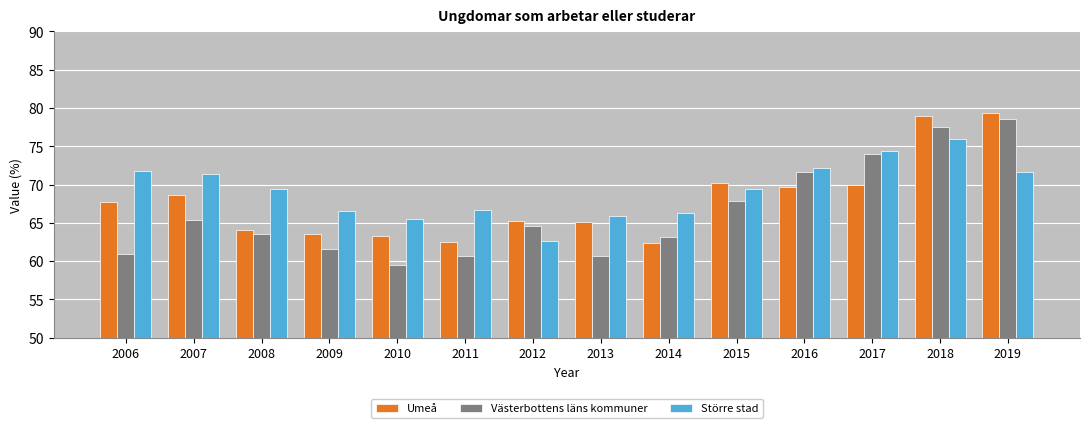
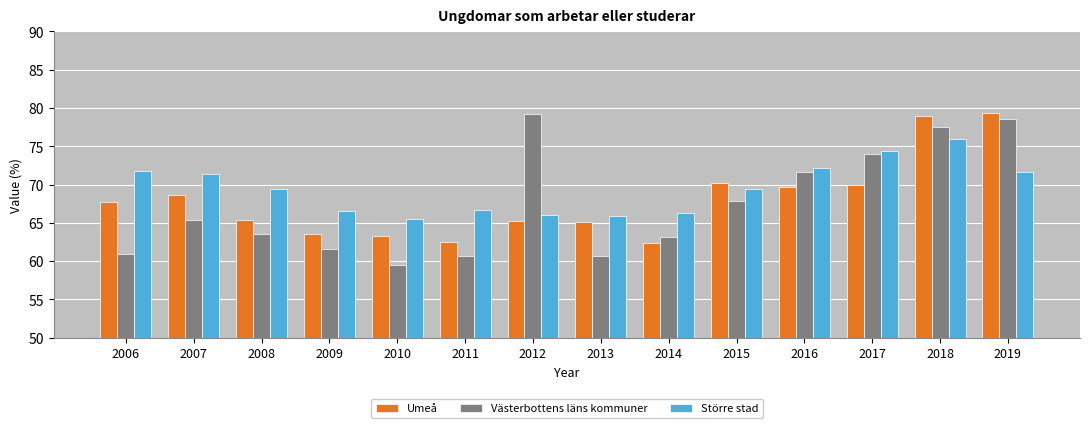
Umeå, 2008: 64 -> 65
Västerbottens läns kommuner, 2012: 65 -> 79
Större stad, 2012: 63 -> 66
